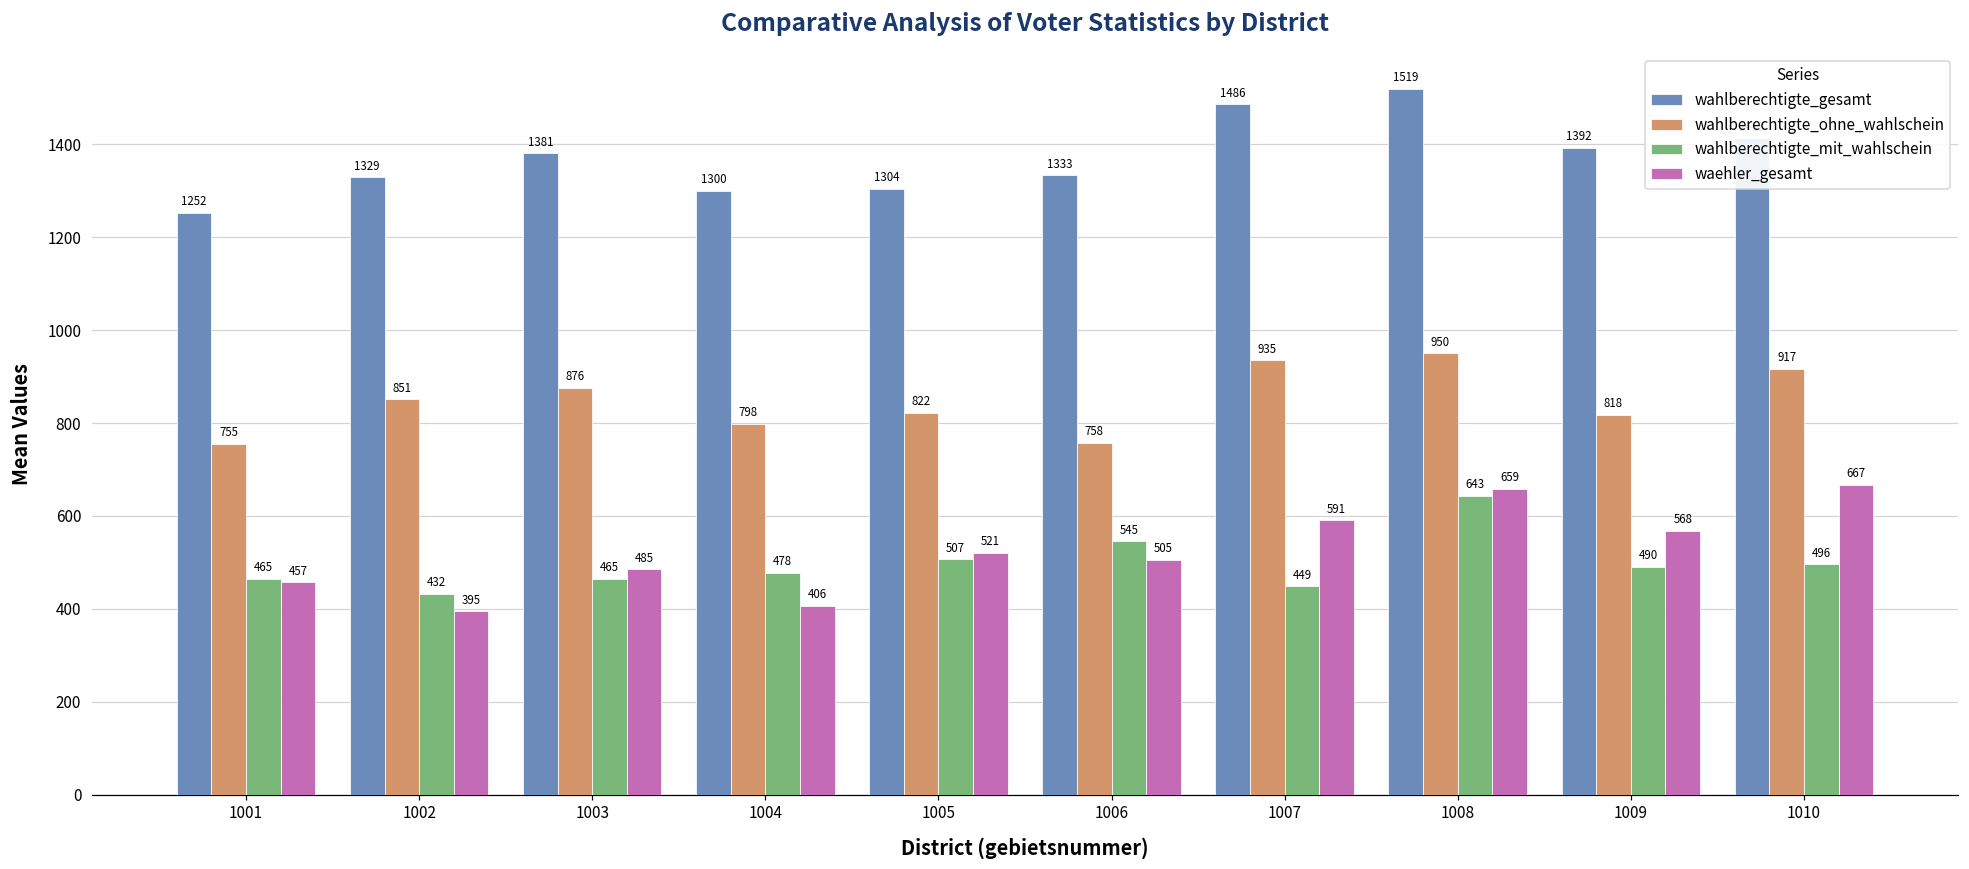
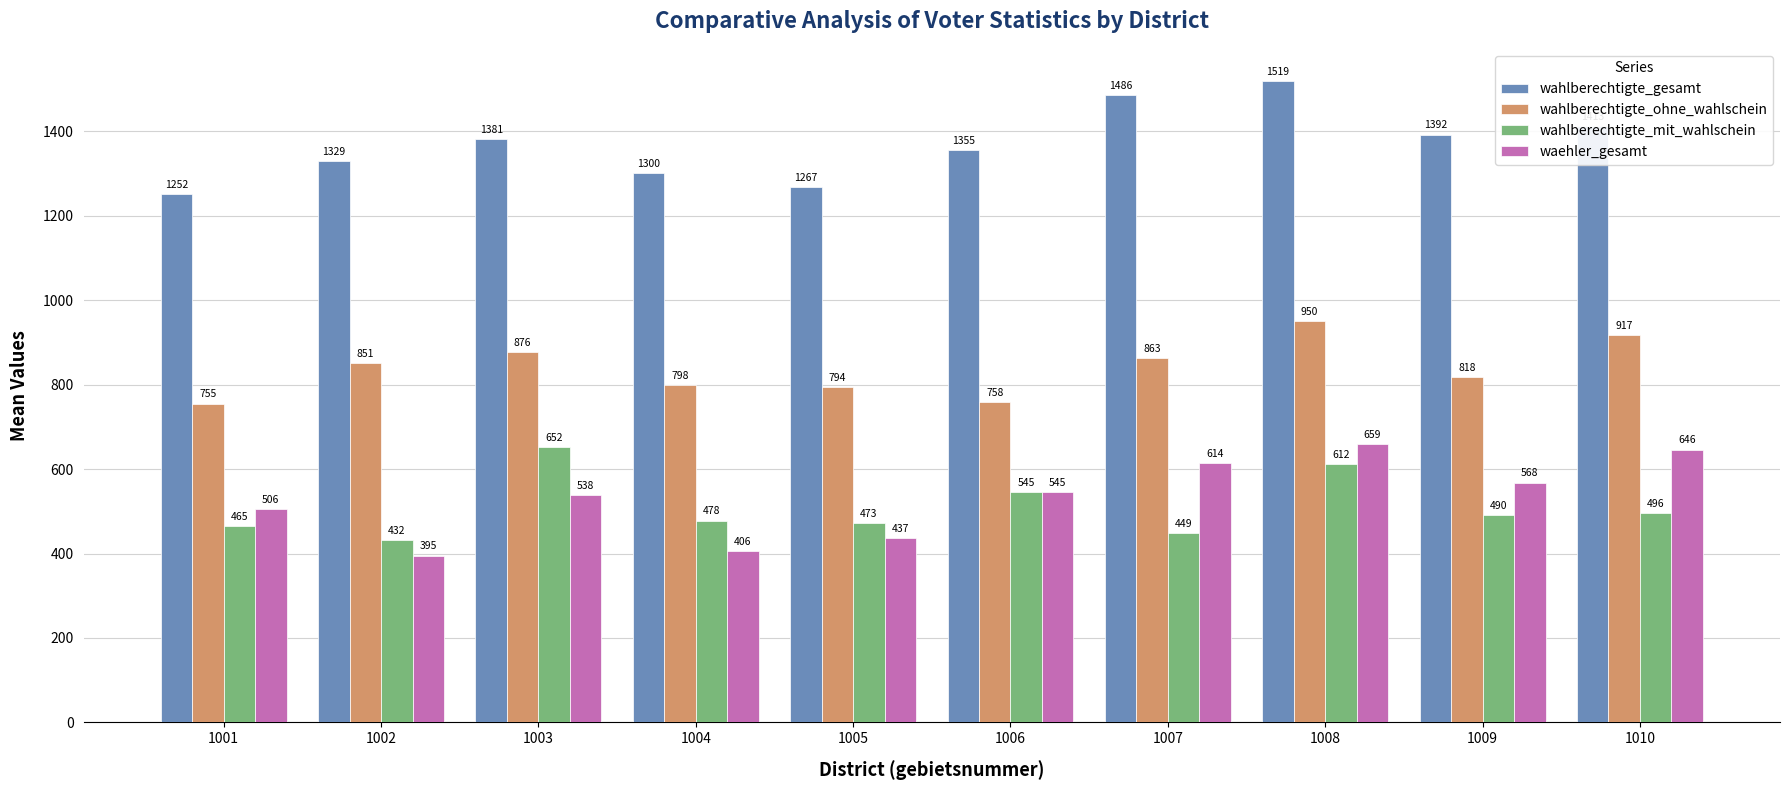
waehler_gesamt, 1001: 457 -> 506
wahlberechtigte_mit_wahlschein, 1003: 465 -> 652
waehler_gesamt, 1003: 485 -> 538
wahlberechtigte_gesamt, 1005: 1304 -> 1267
wahlberechtigte_ohne_wahlschein, 1005: 822 -> 794
wahlberechtigte_mit_wahlschein, 1005: 507 -> 473
waehler_gesamt, 1005: 521 -> 437
wahlberechtigte_gesamt, 1006: 1333 -> 1355
waehler_gesamt, 1006: 505 -> 545
wahlberechtigte_ohne_wahlschein, 1007: 935 -> 863
waehler_gesamt, 1007: 591 -> 614
wahlberechtigte_mit_wahlschein, 1008: 643 -> 612
waehler_gesamt, 1010: 667 -> 646
